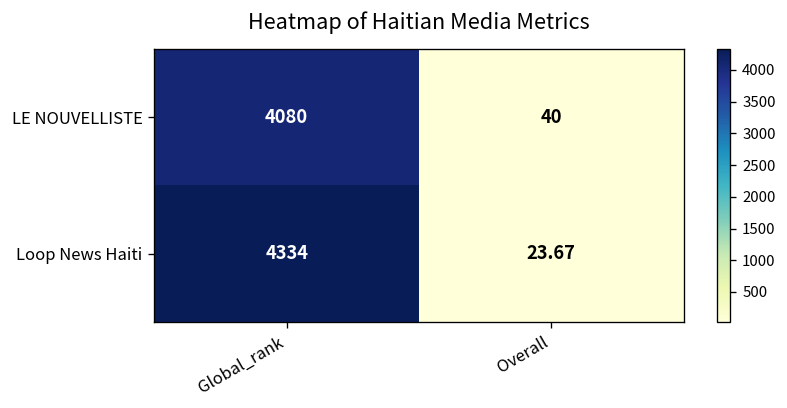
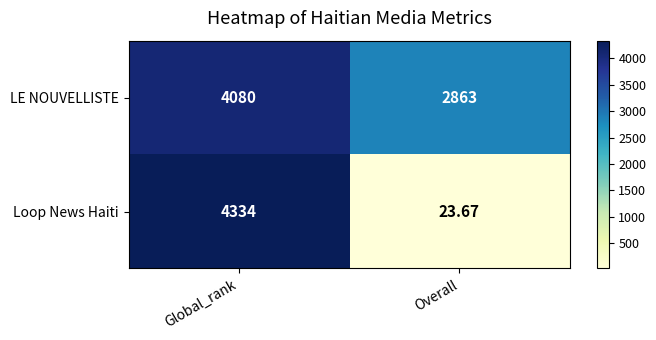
LE NOUVELLISTE, Overall: 40 -> 2863
